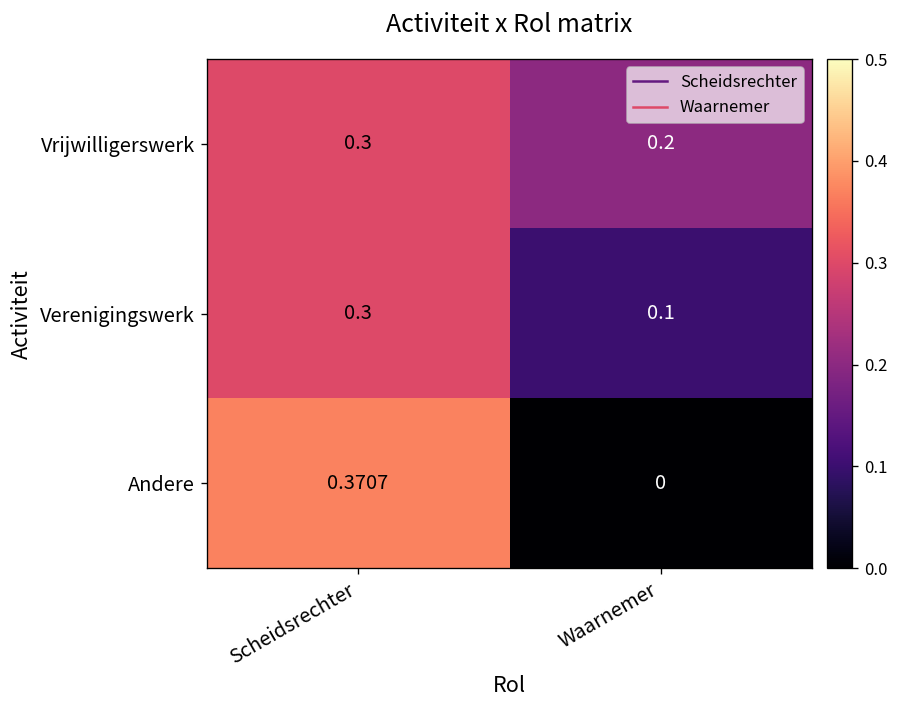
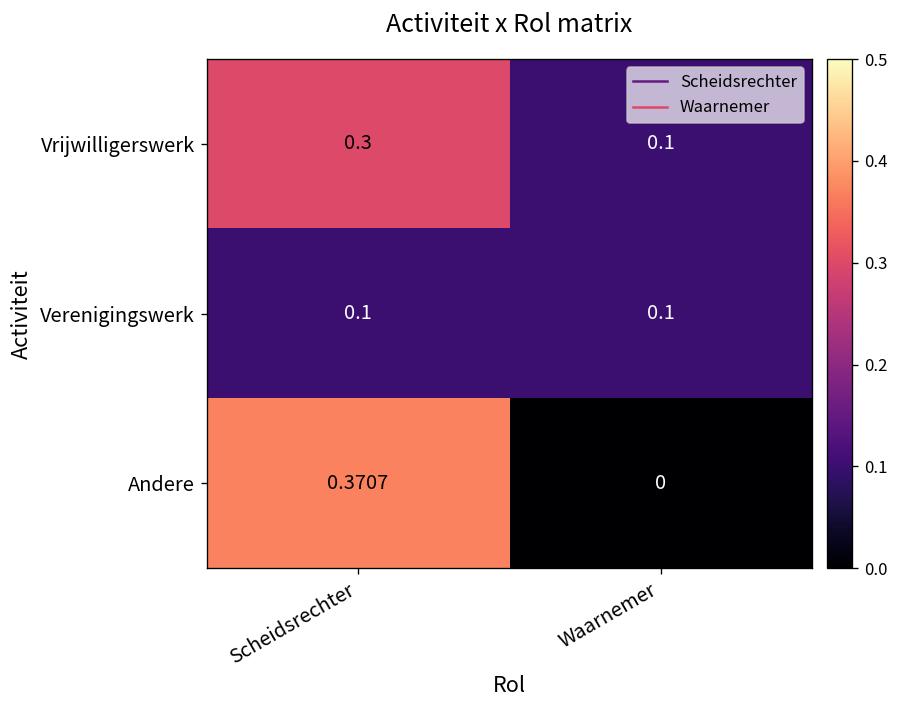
Vrijwilligerswerk, Waarnemer: 0.2 -> 0.1
Verenigingswerk, Scheidsrechter: 0.3 -> 0.1
